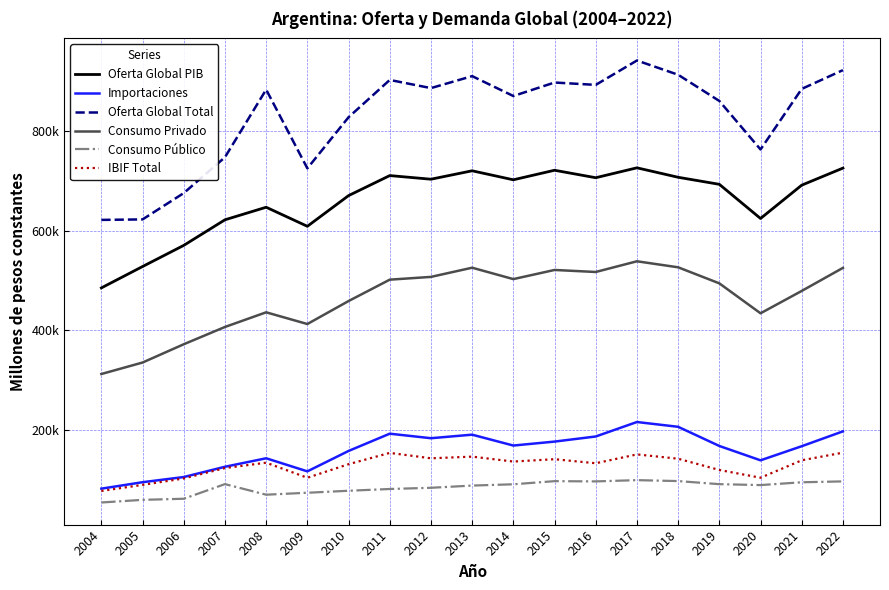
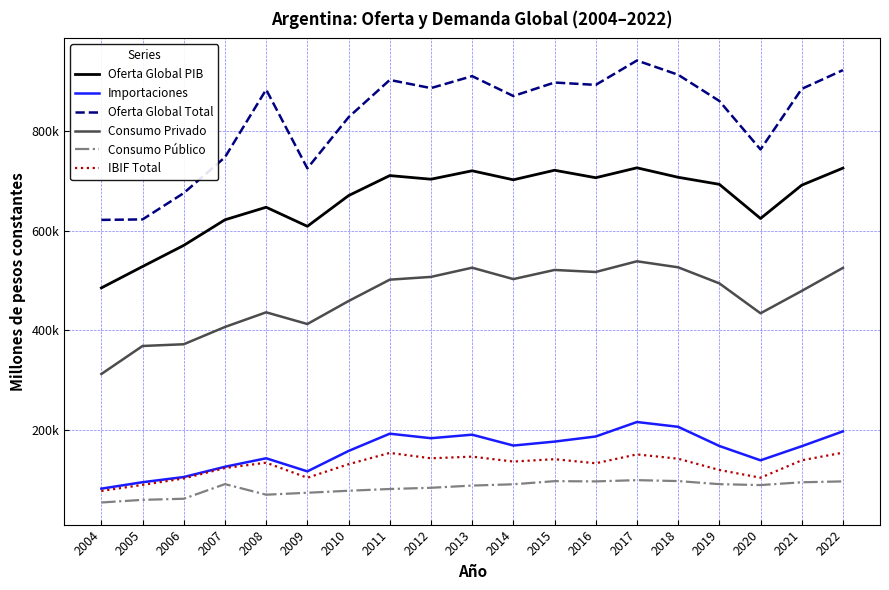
Consumo Privado, 2005: 340000 -> 370000
